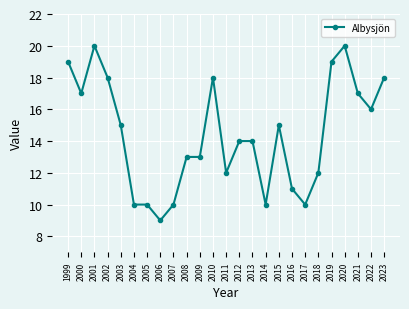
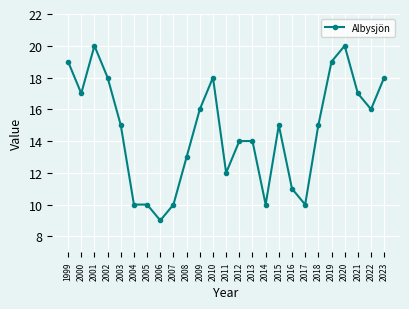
2009: 13 -> 16
2018: 12 -> 15
